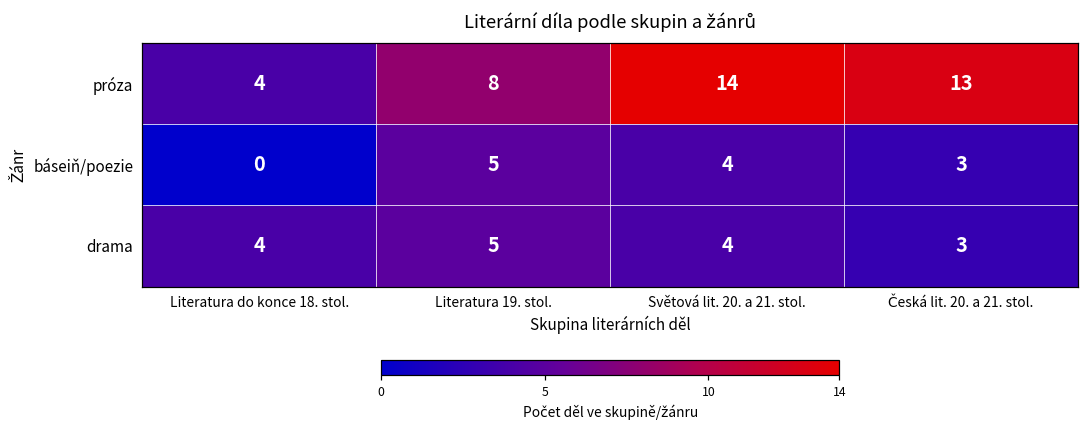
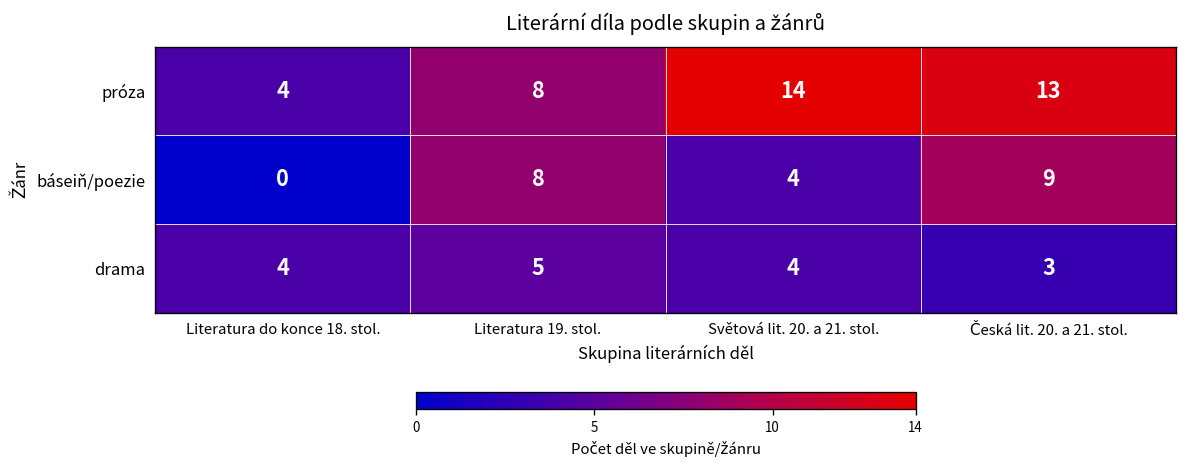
báseiň/poezie, Literatura 19. stol.: 5 -> 8
báseiň/poezie, Česká lit. 20. a 21. stol.: 3 -> 9
